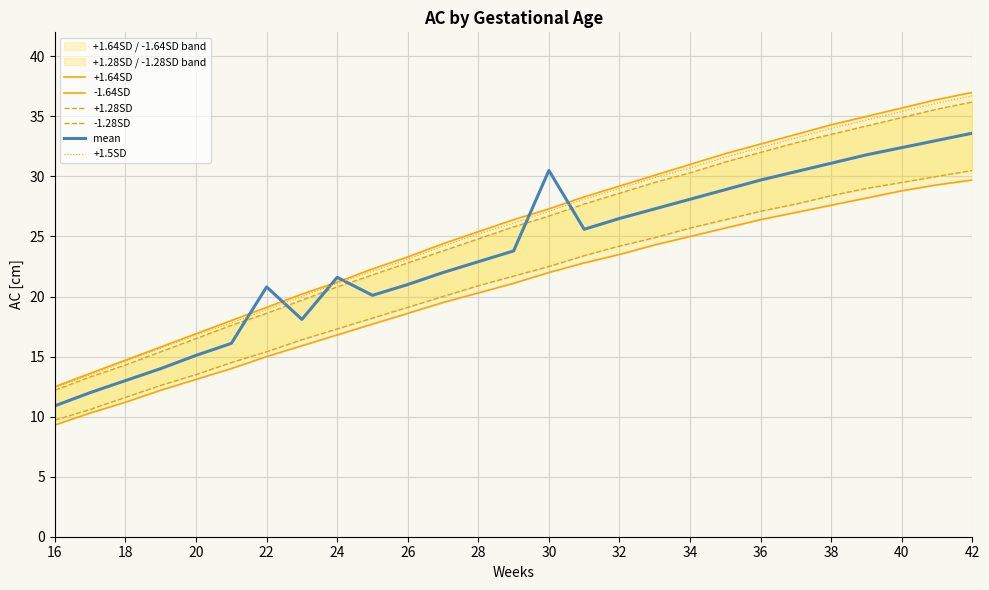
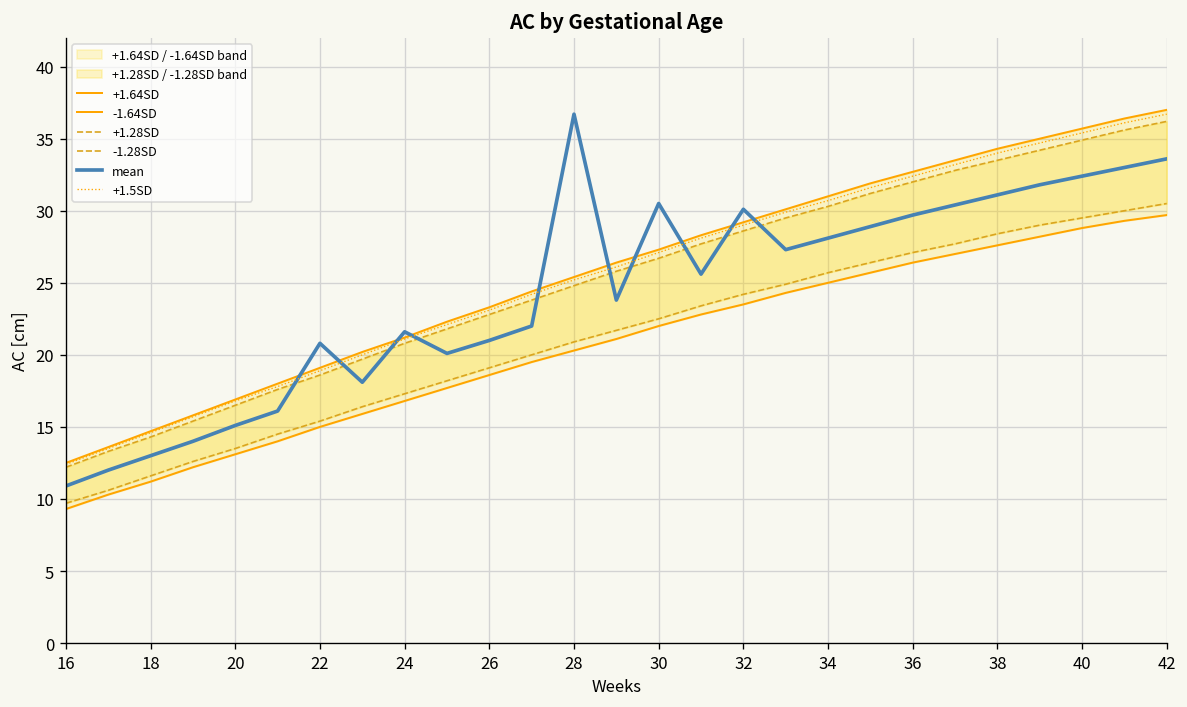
mean, 28: 22.9 -> 36.7
mean, 32: 26.5 -> 30.1
